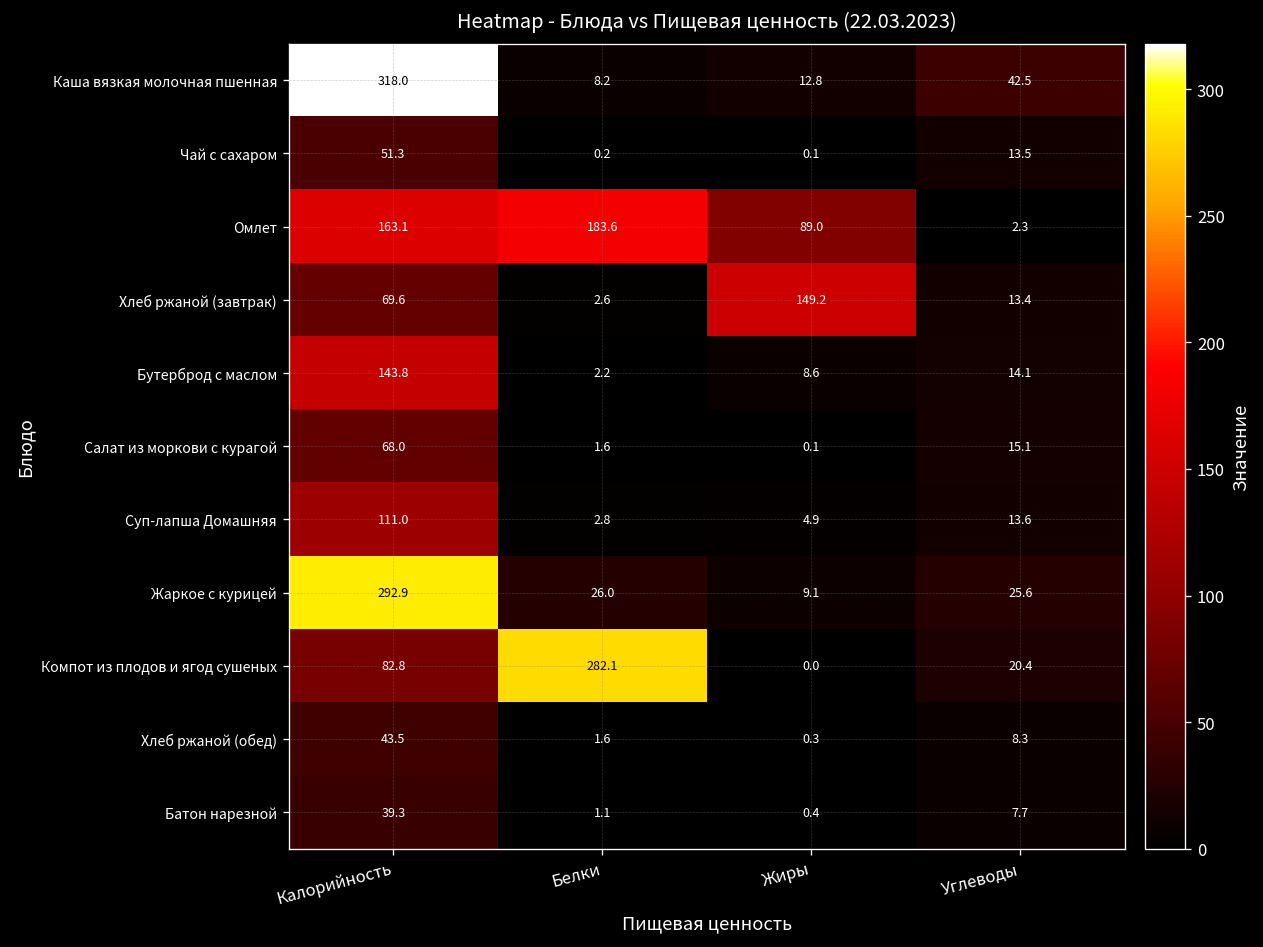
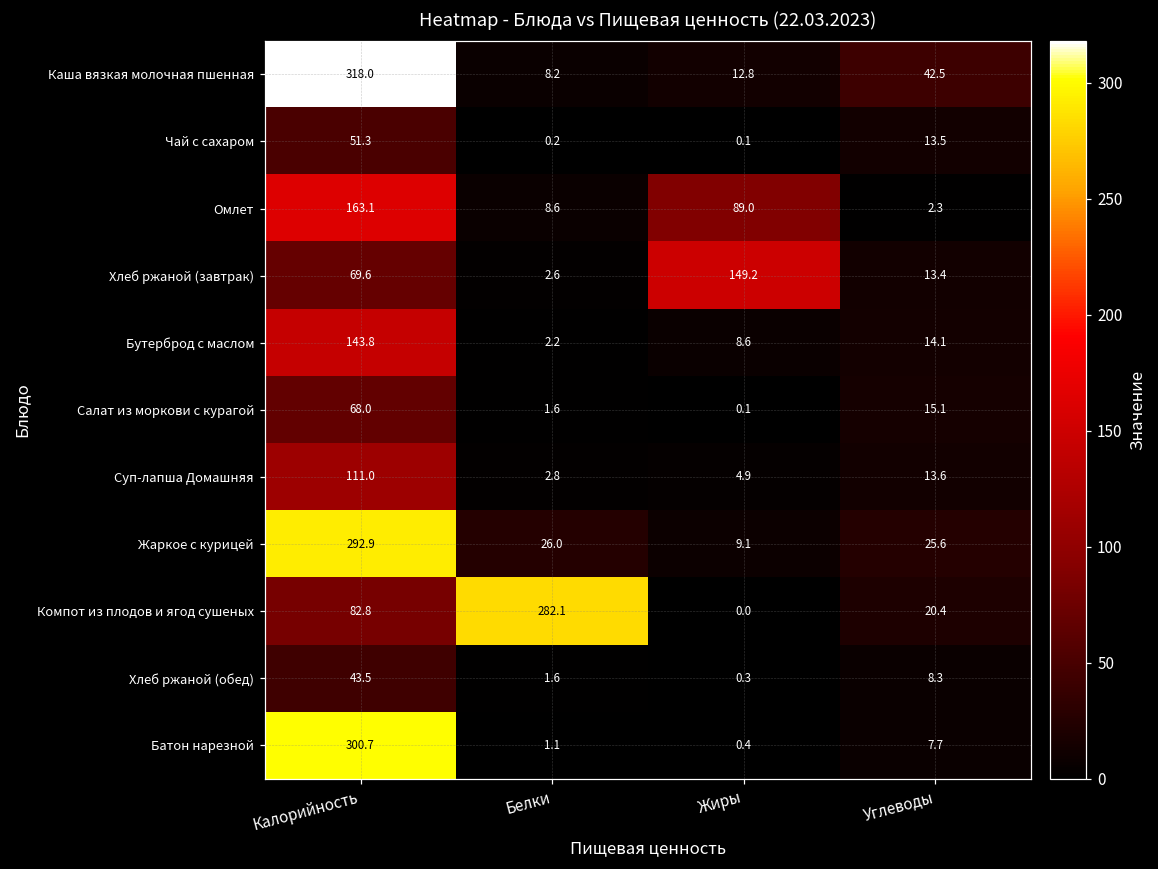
Омлет, Белки: 183.6 -> 8.6
Батон нарезной, Калорийность: 39.3 -> 300.7
